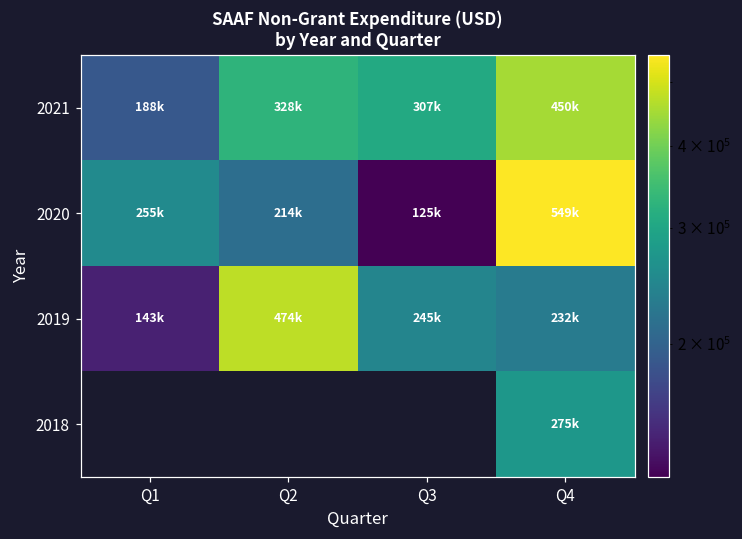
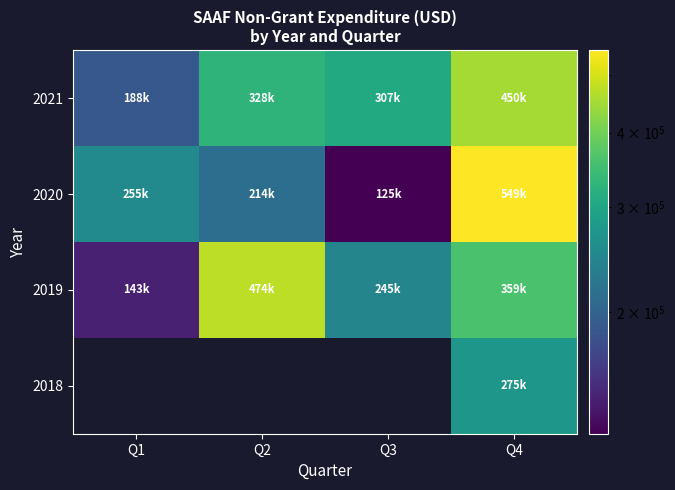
2019, Q4: 232k -> 359k
